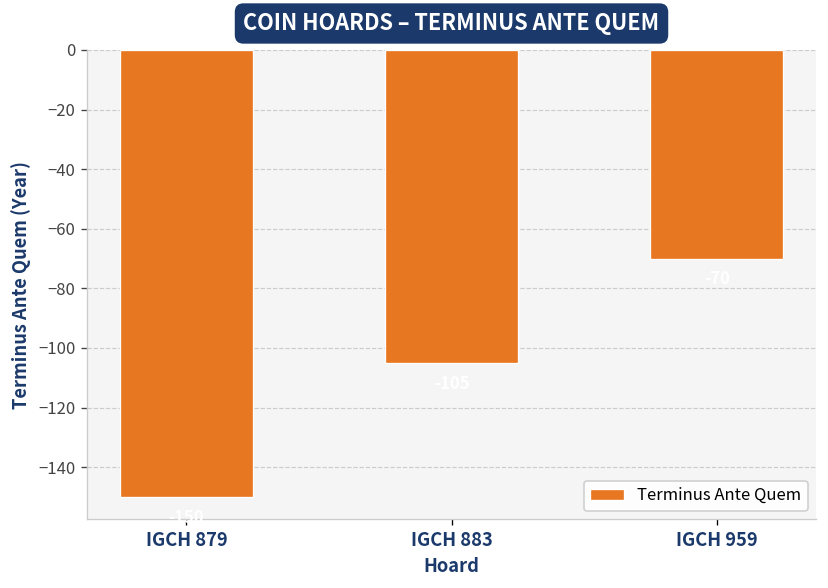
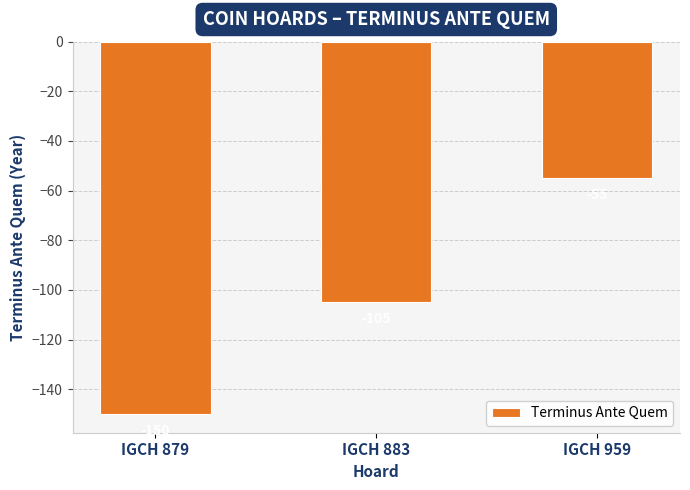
IGCH 959: -70 -> -55
